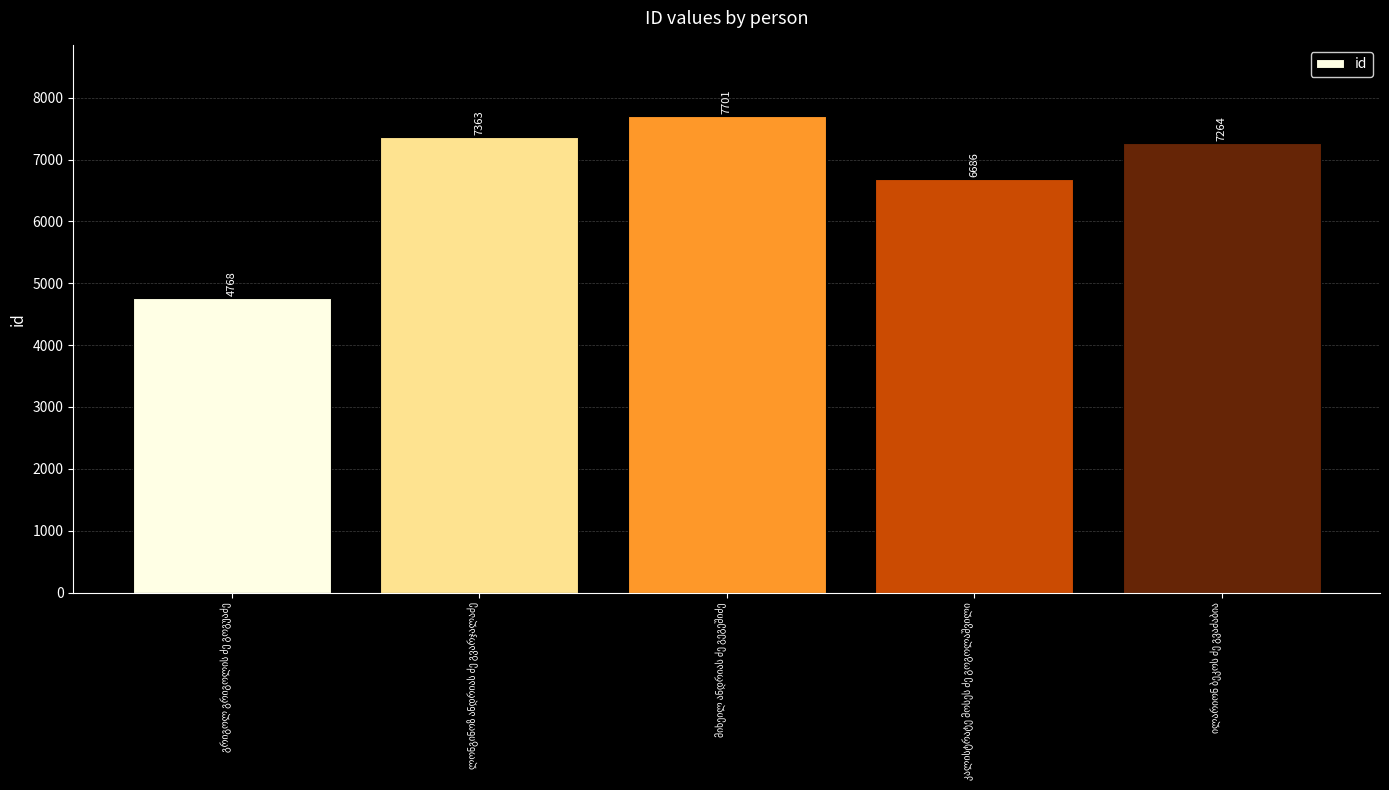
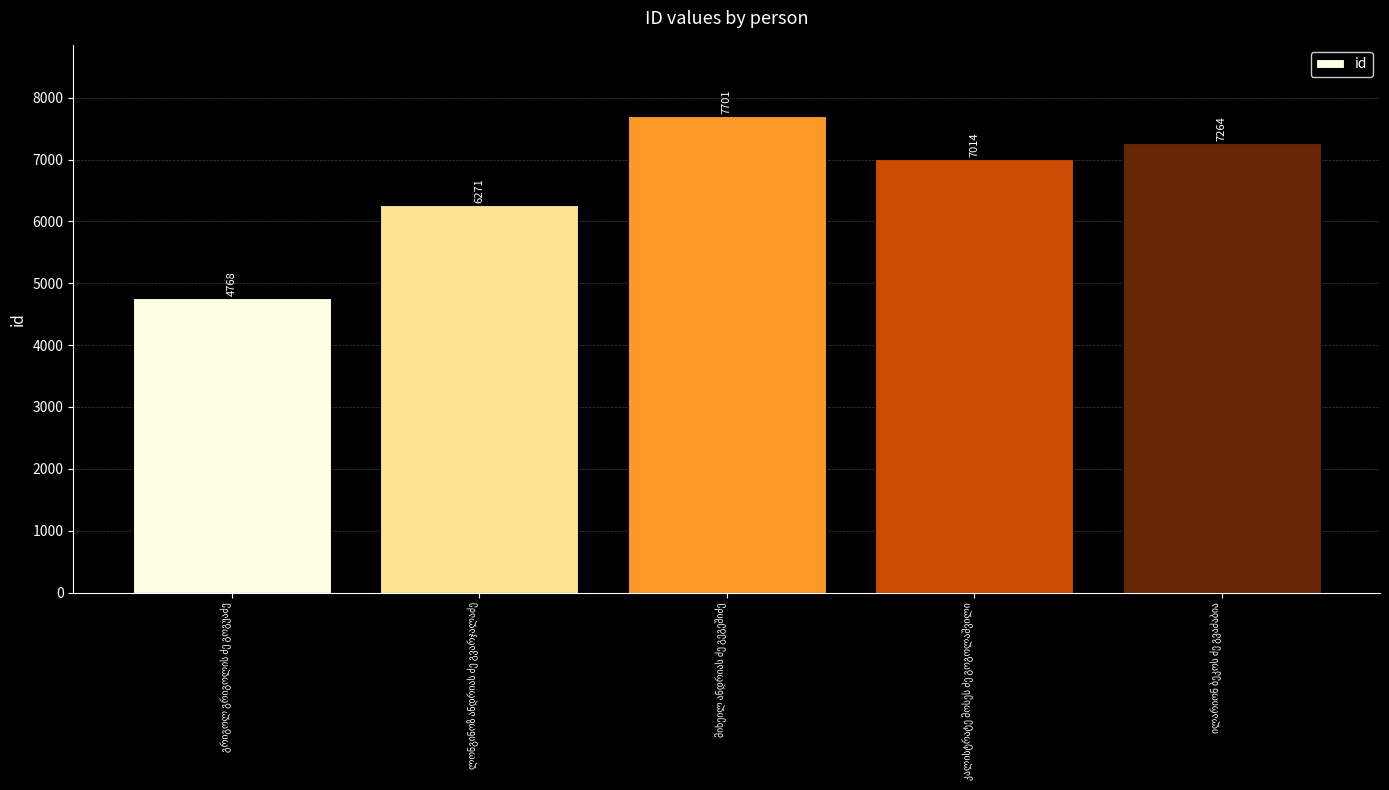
ლონგინოზ ანდრიას ძე გვარჯალაძე: 7363 -> 6271
კალისტრატე მოსეს ძე გოგოლაშვილი: 6686 -> 7014
